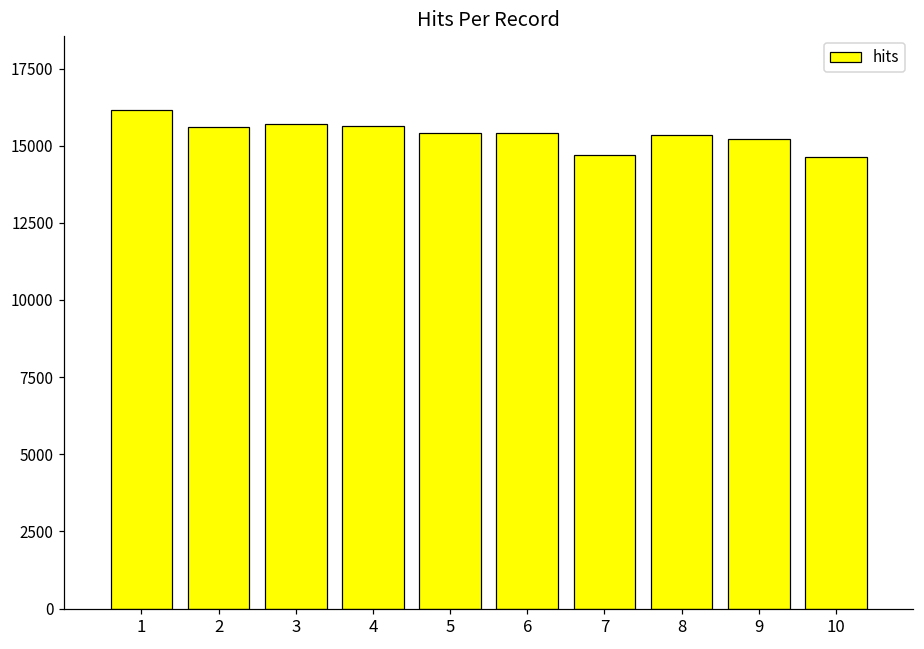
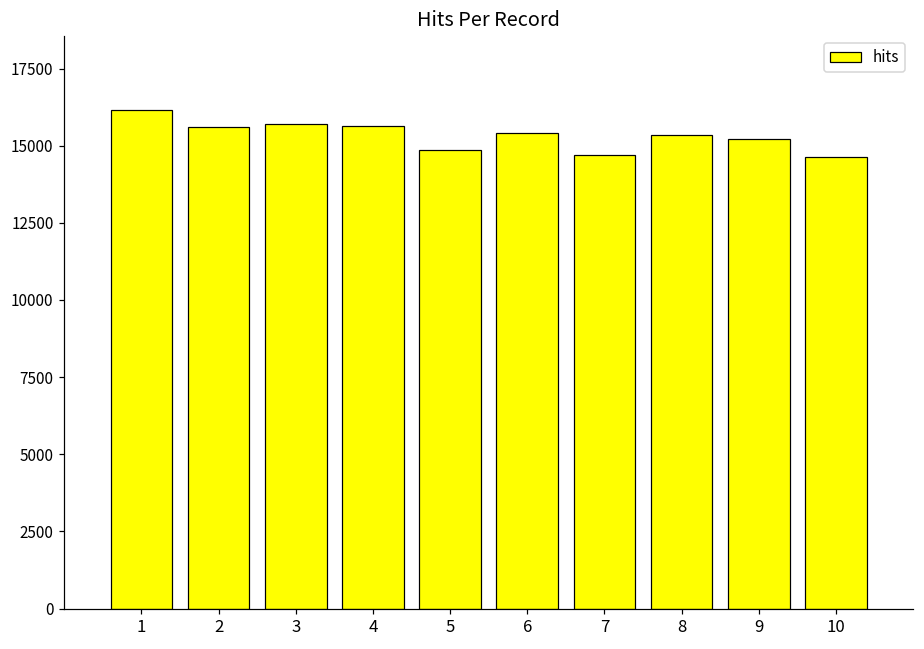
5: 15400 -> 14900
